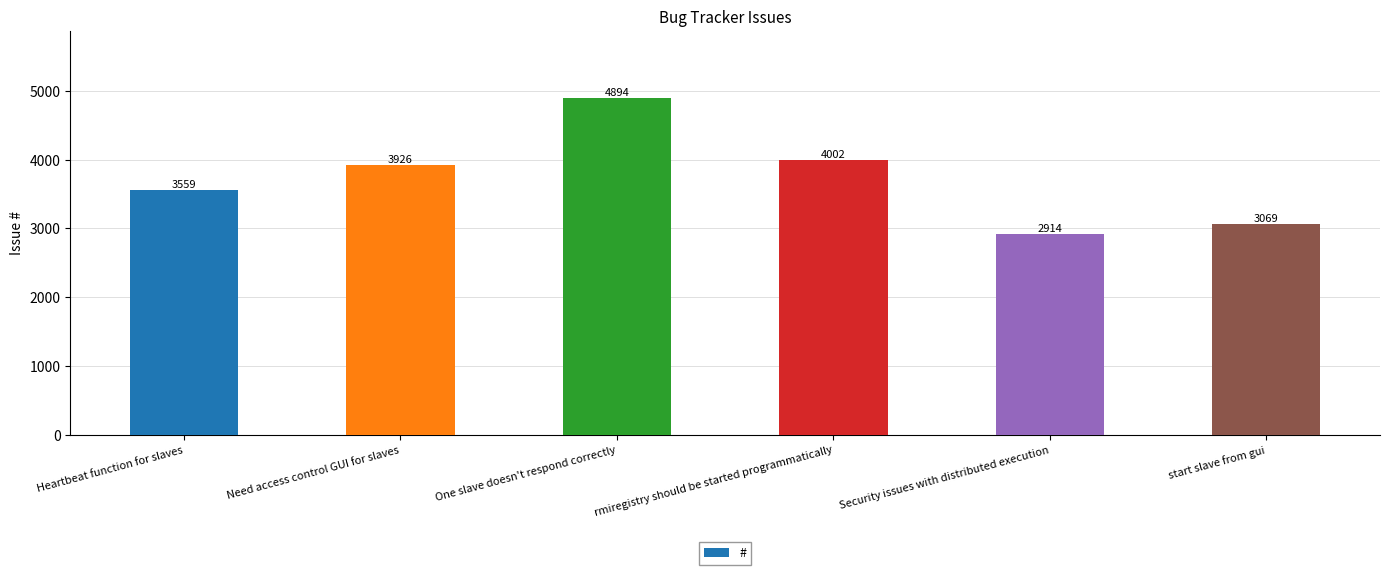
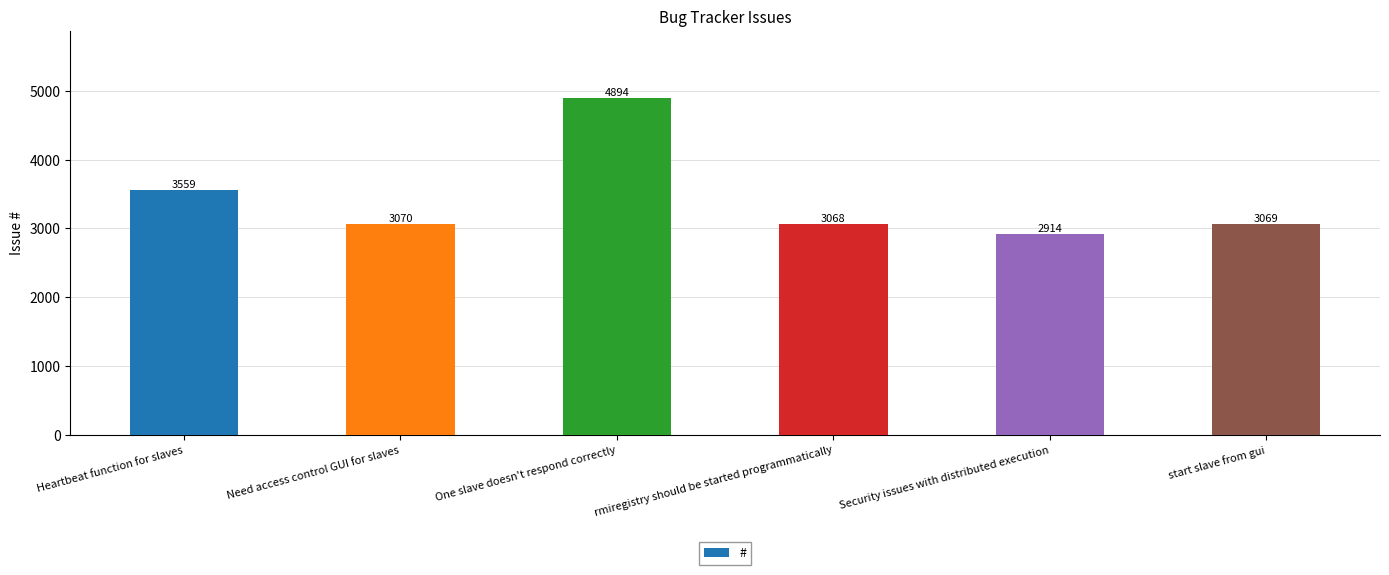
Need access control GUI for slaves: 3926 -> 3070
rmiregistry should be started programmatically: 4002 -> 3068
